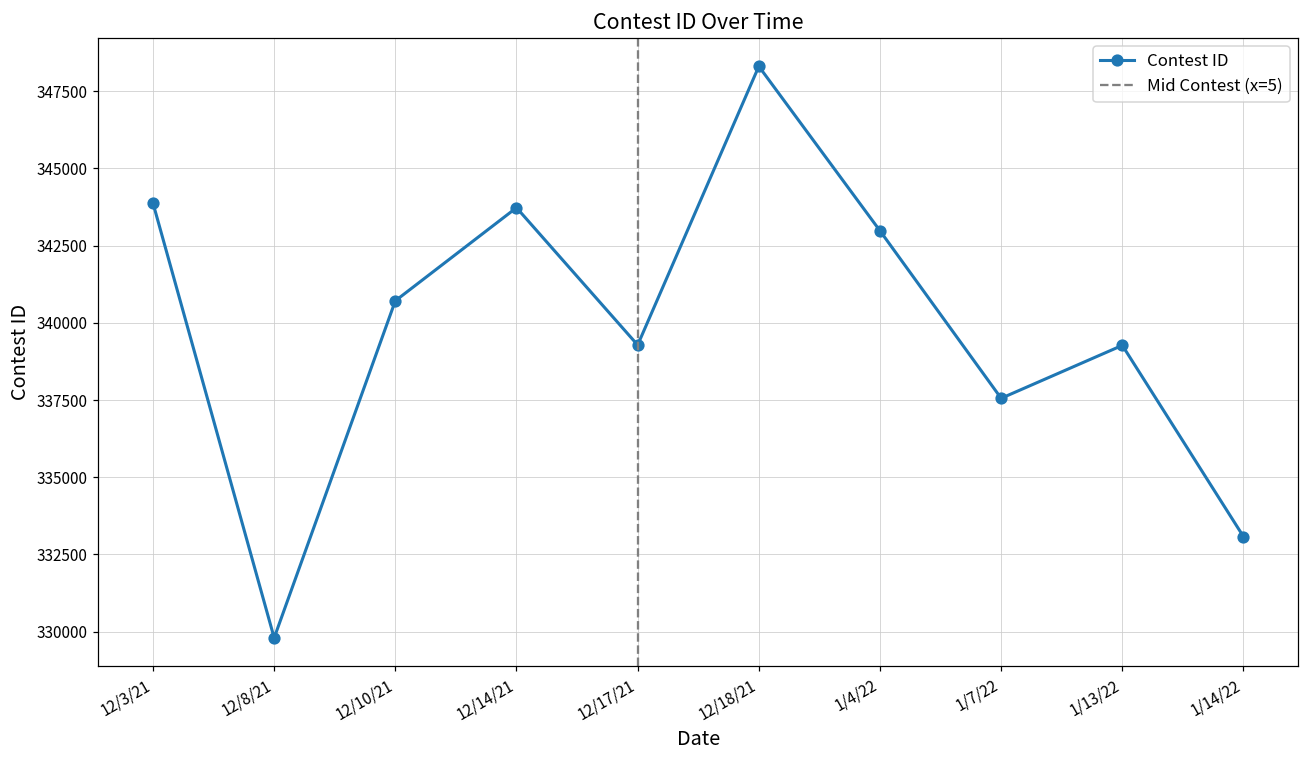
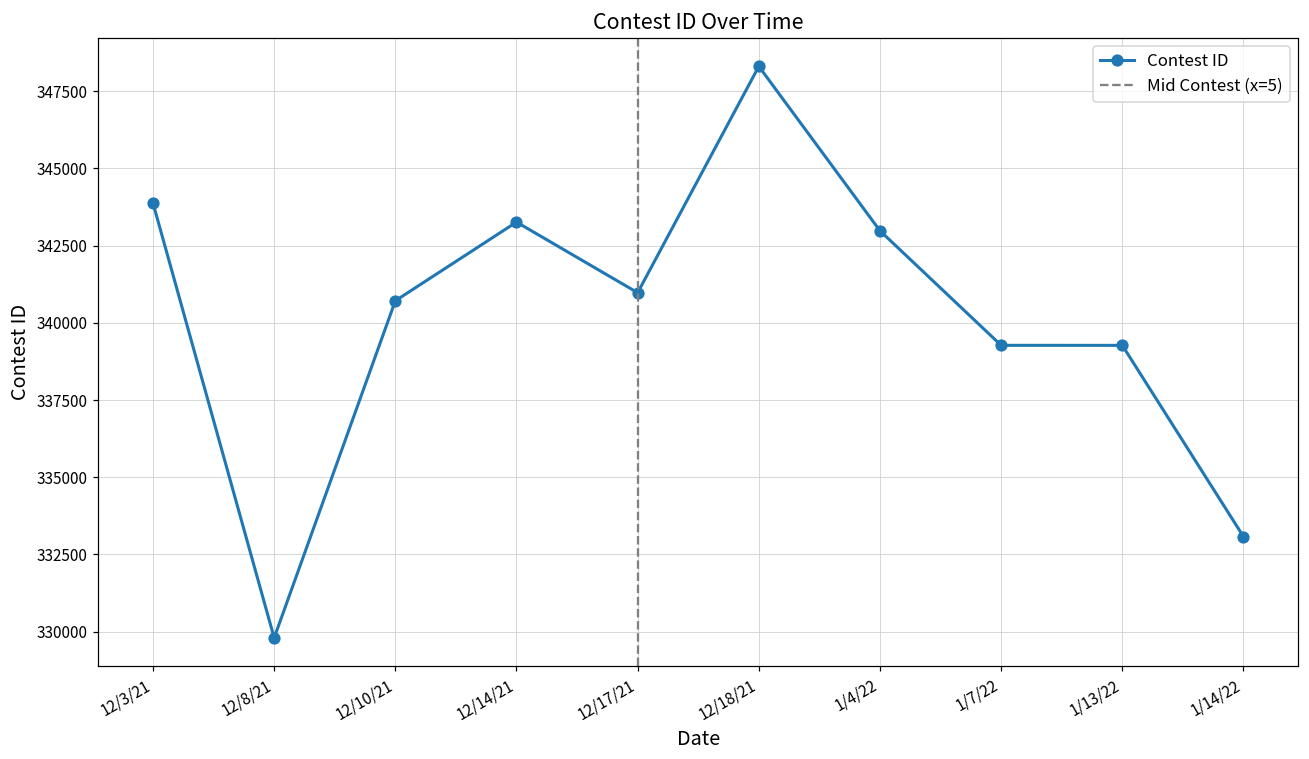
12/14/21: 343700 -> 343300
12/17/21: 339300 -> 341000
1/7/22: 337600 -> 339300
